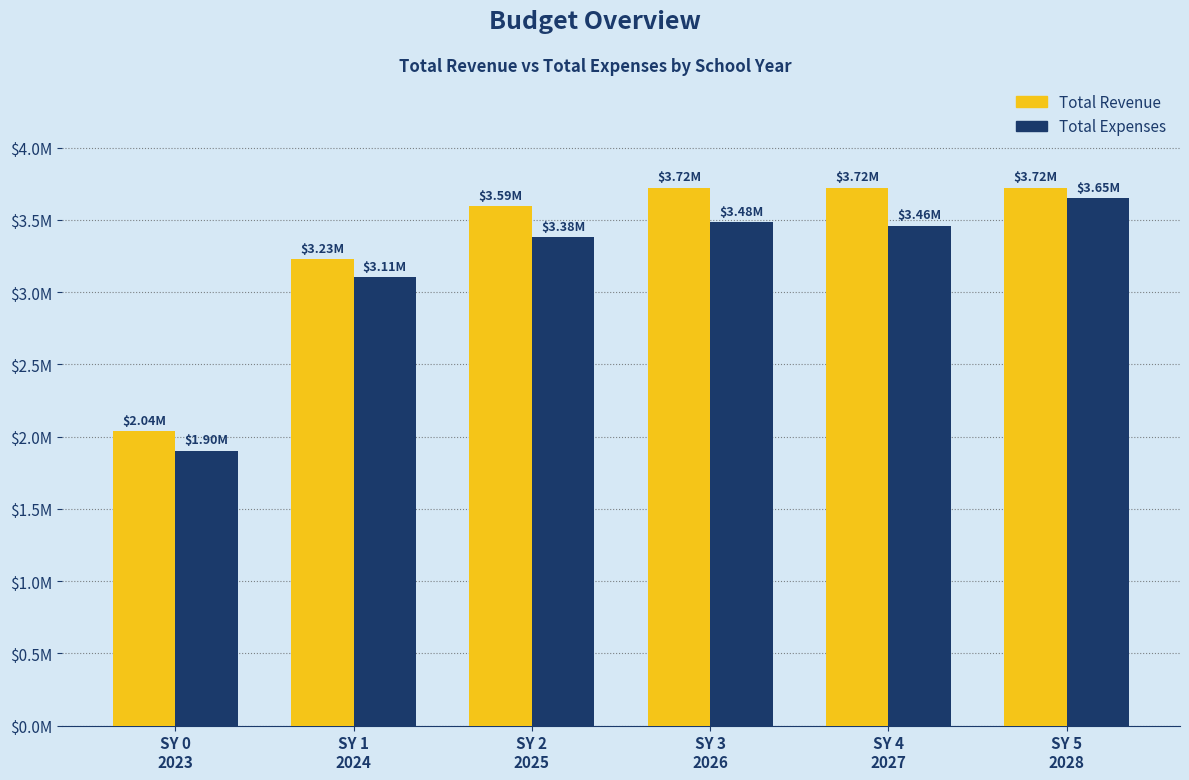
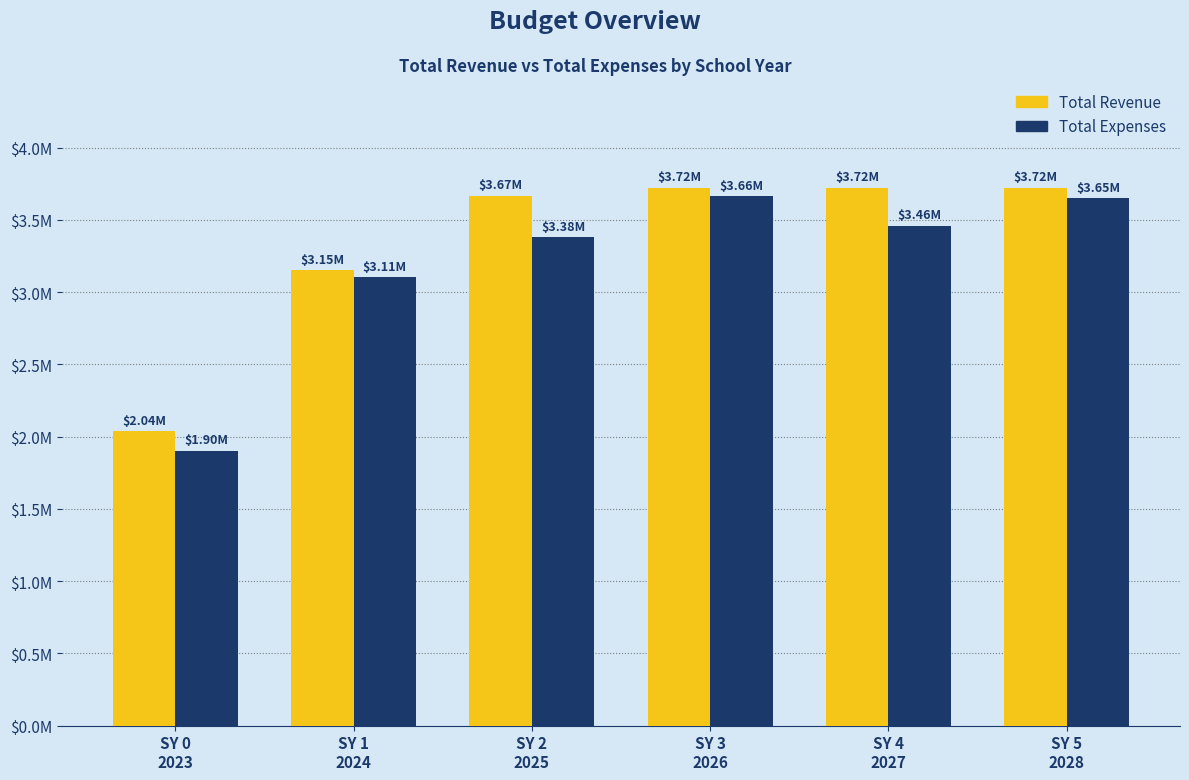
Total Revenue, SY 1 2024: $3.23M -> $3.15M
Total Revenue, SY 2 2025: $3.59M -> $3.67M
Total Expenses, SY 3 2026: $3.48M -> $3.66M
